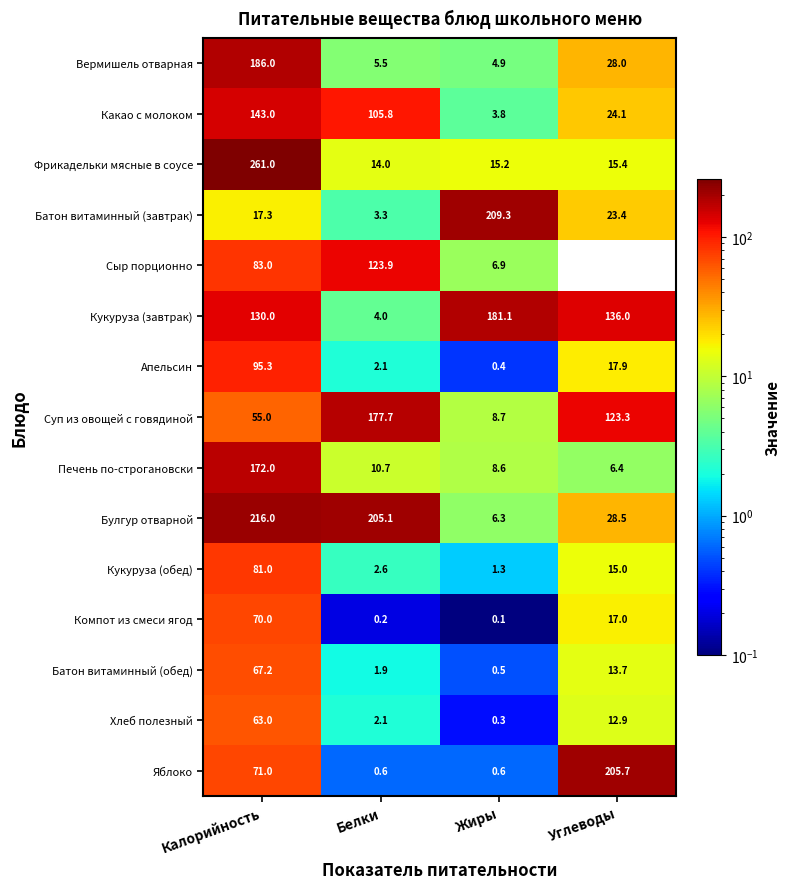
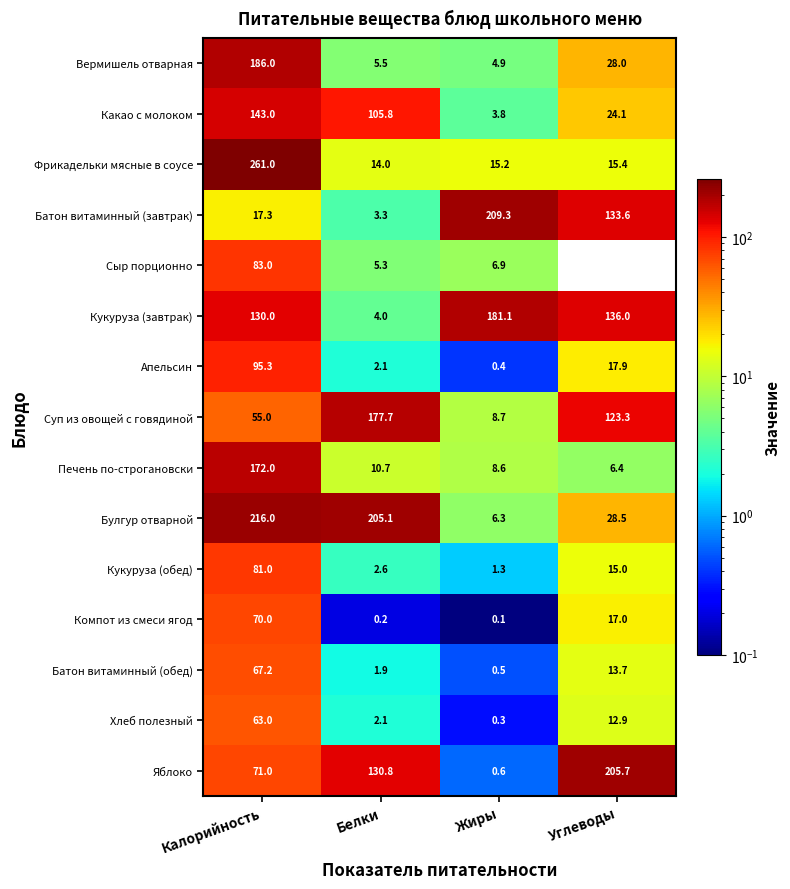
Батон витаминный (завтрак), Углеводы: 23.4 -> 133.6
Сыр порционно, Белки: 123.9 -> 5.3
Яблоко, Белки: 0.6 -> 130.8
